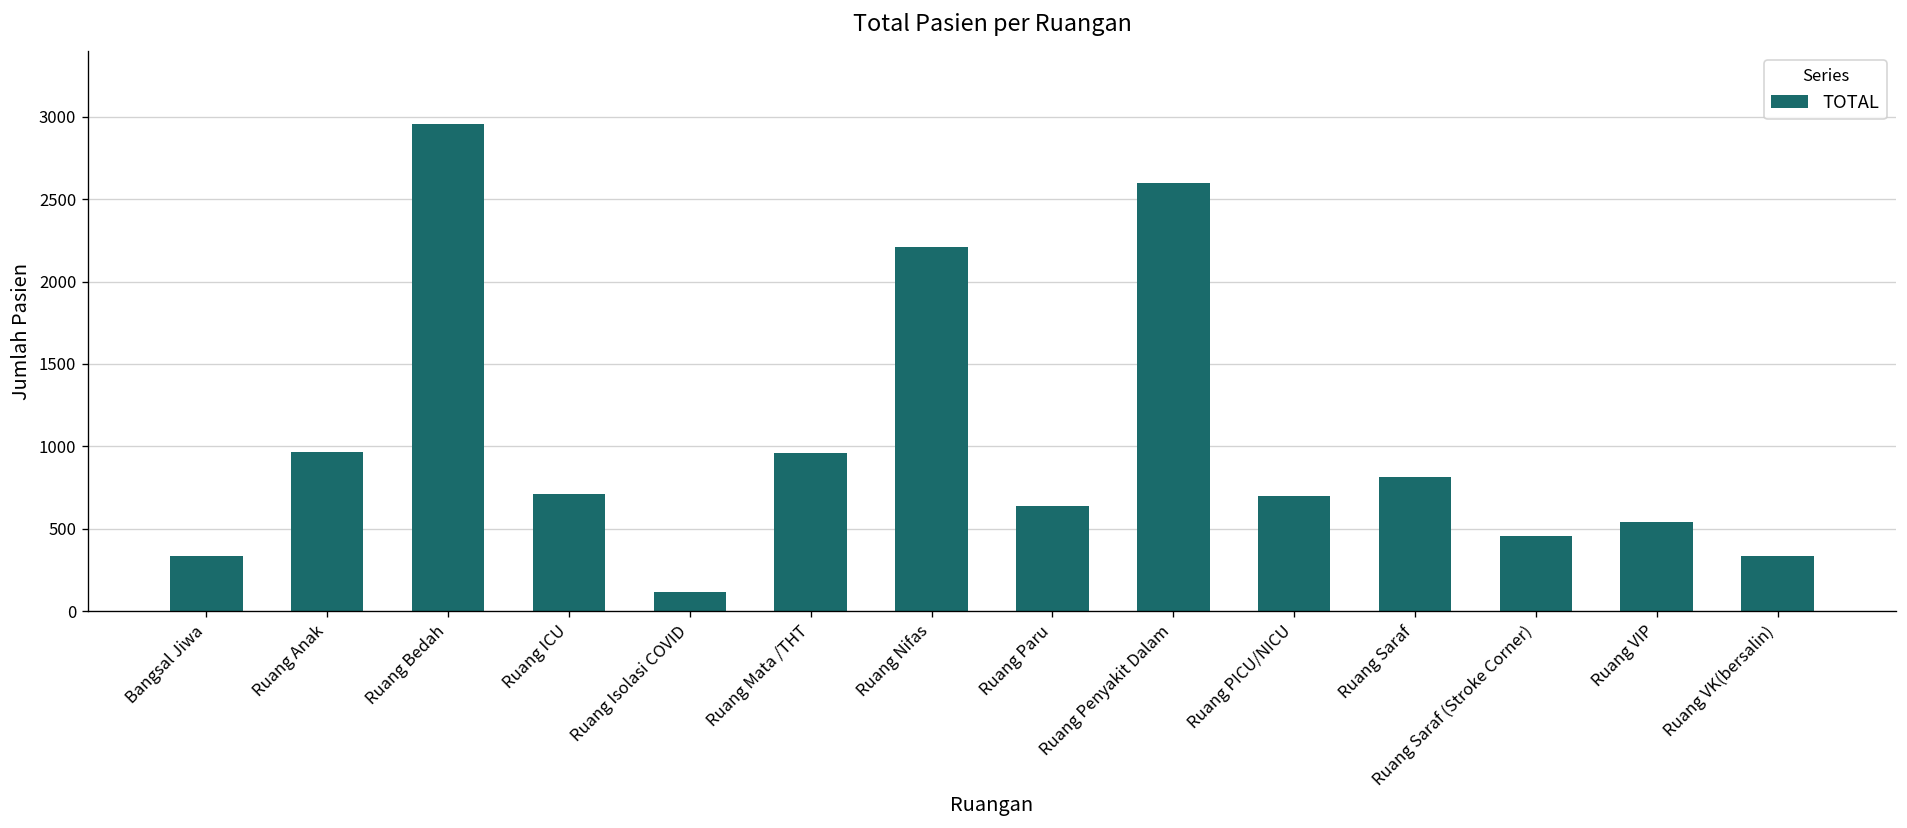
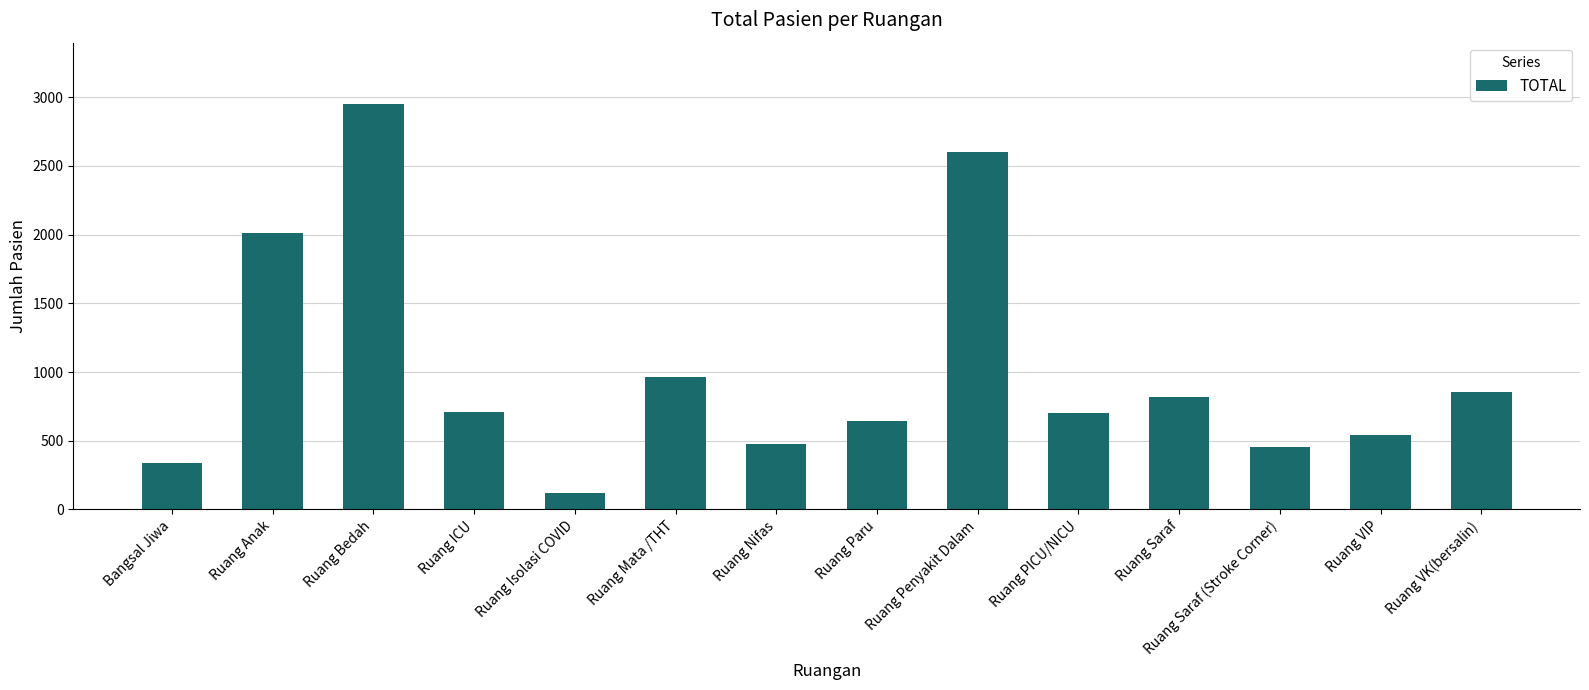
Ruang Anak: 970 -> 2010
Ruang Nifas: 2210 -> 470
Ruang VK(bersalin): 340 -> 860
